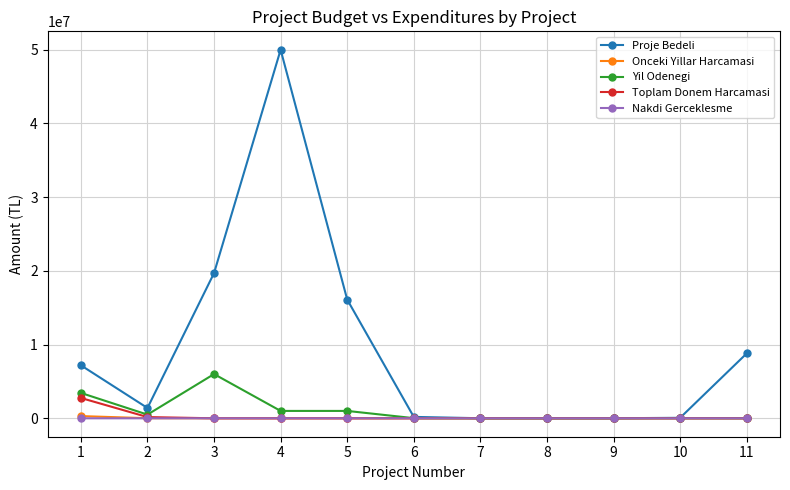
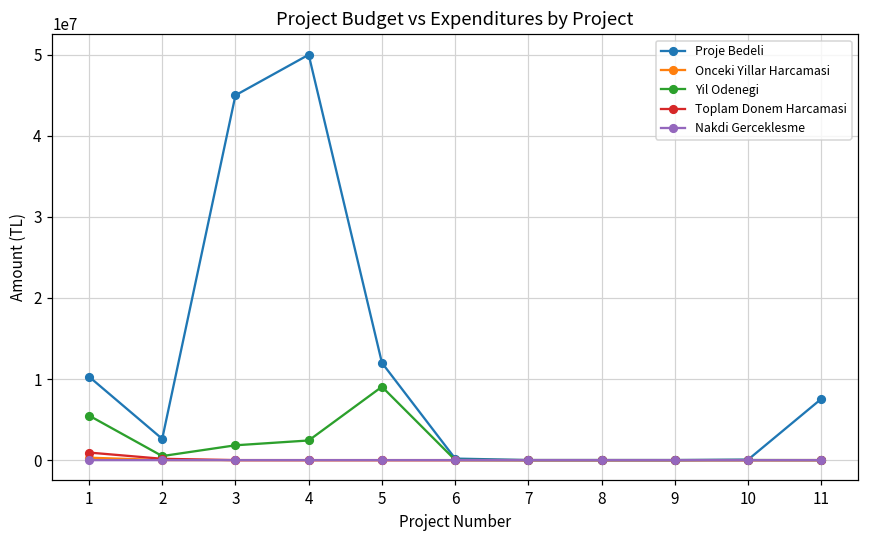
Proje Bedeli, 1: 7000000 -> 10000000
Yil Odenegi, 1: 3000000 -> 6000000
Toplam Donem Harcamasi, 1: 3000000 -> 1000000
Proje Bedeli, 2: 1000000 -> 3000000
Proje Bedeli, 3: 20000000 -> 45000000
Yil Odenegi, 3: 6000000 -> 2000000
Yil Odenegi, 4: 1000000 -> 2000000
Proje Bedeli, 5: 16000000 -> 12000000
Yil Odenegi, 5: 1000000 -> 9000000
Proje Bedeli, 11: 9000000 -> 8000000
